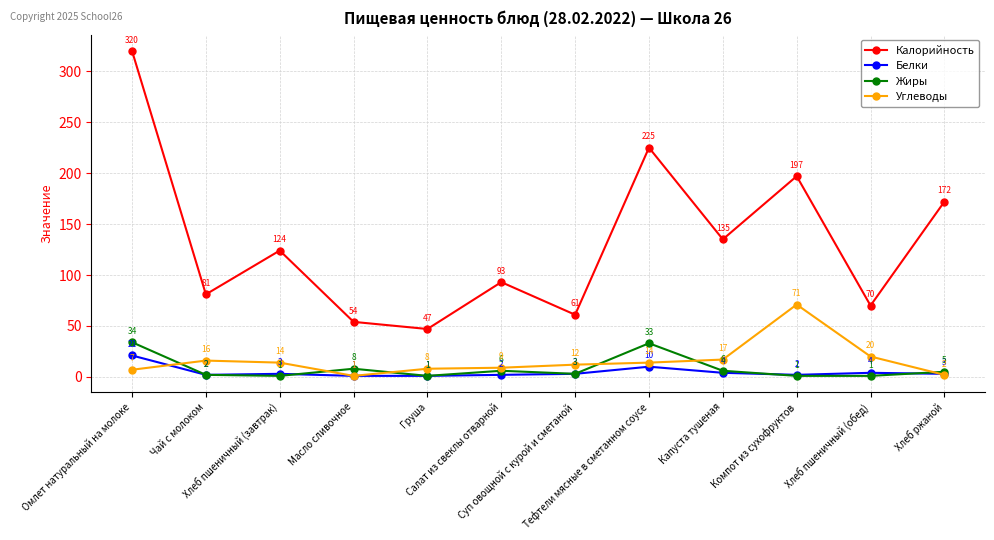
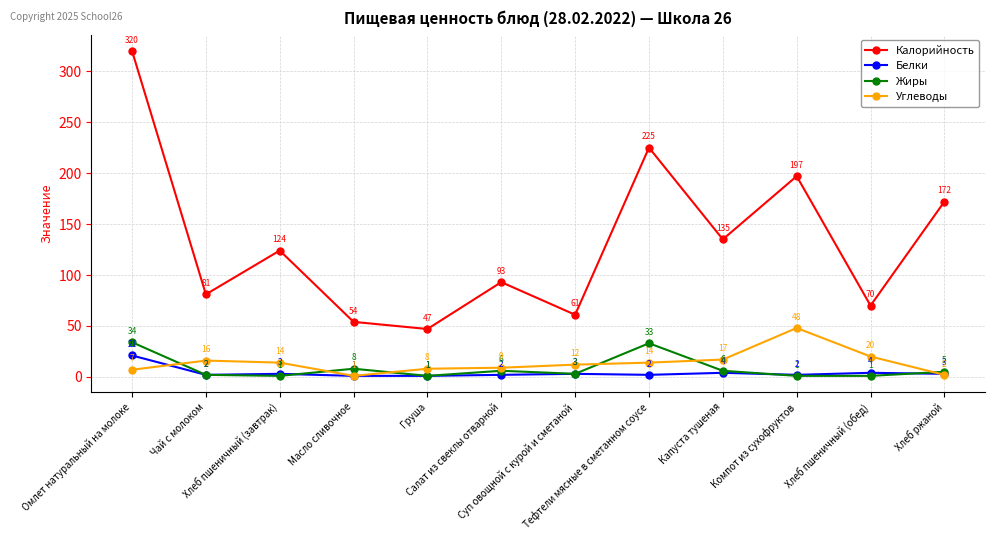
Белки, Тефтели мясные в сметанном соусе: 10 -> 2
Углеводы, Компот из сухофруктов: 71 -> 48
